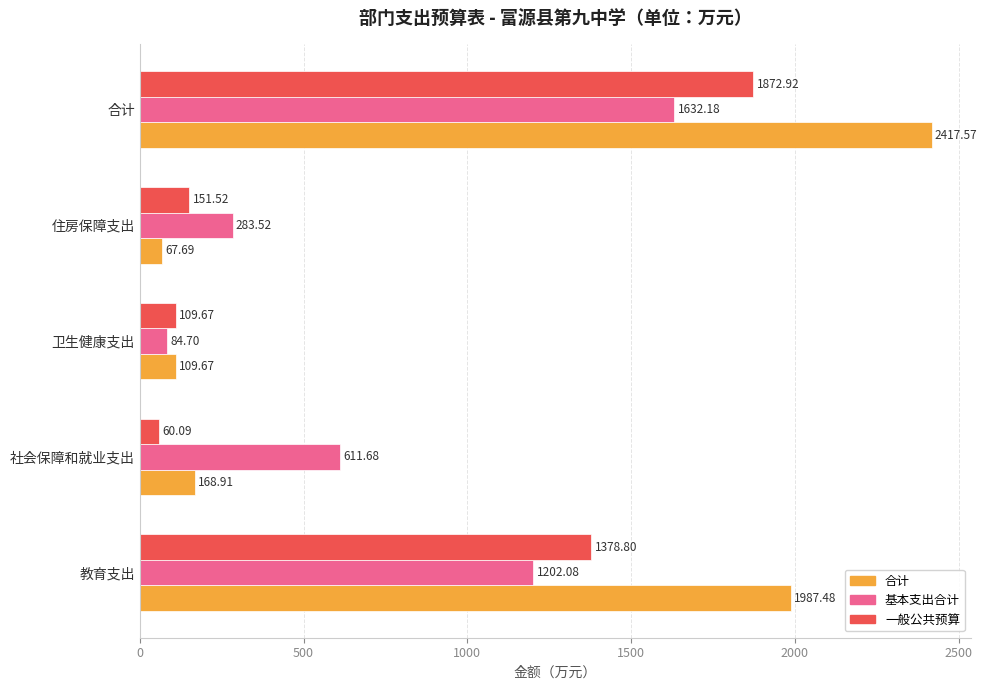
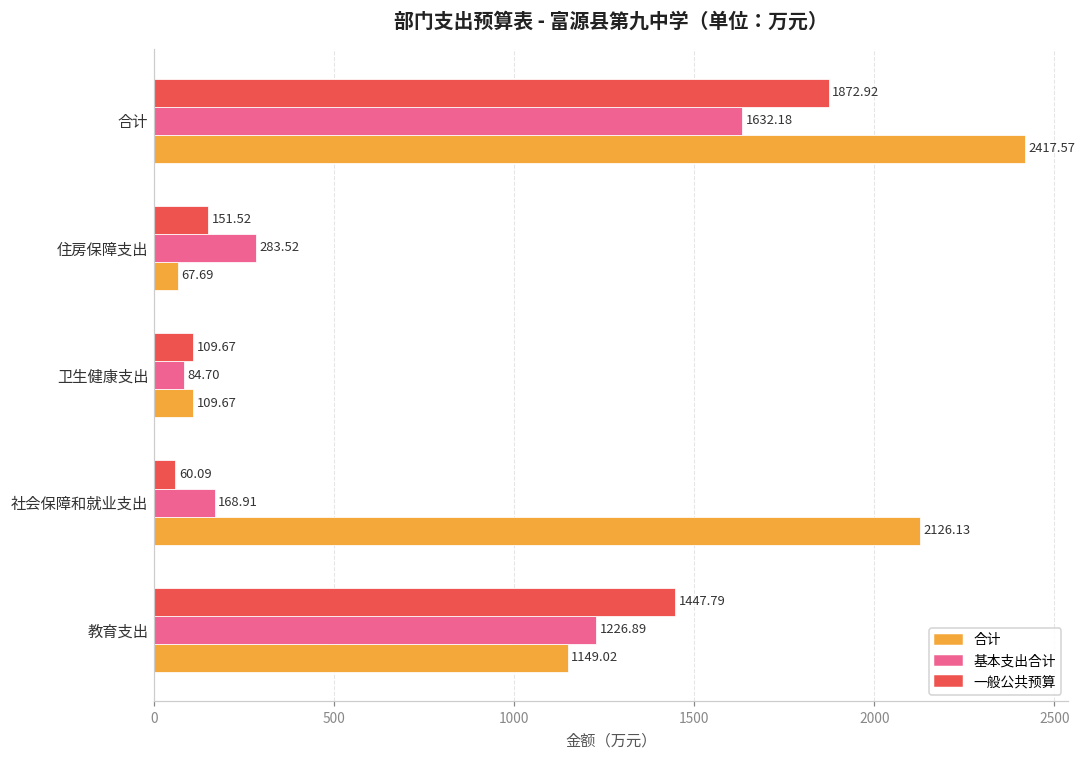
基本支出合计, 社会保障和就业支出: 611.68 -> 168.91
合计, 社会保障和就业支出: 168.91 -> 2126.13
一般公共预算, 教育支出: 1378.80 -> 1447.79
基本支出合计, 教育支出: 1202.08 -> 1226.89
合计, 教育支出: 1987.48 -> 1149.02
